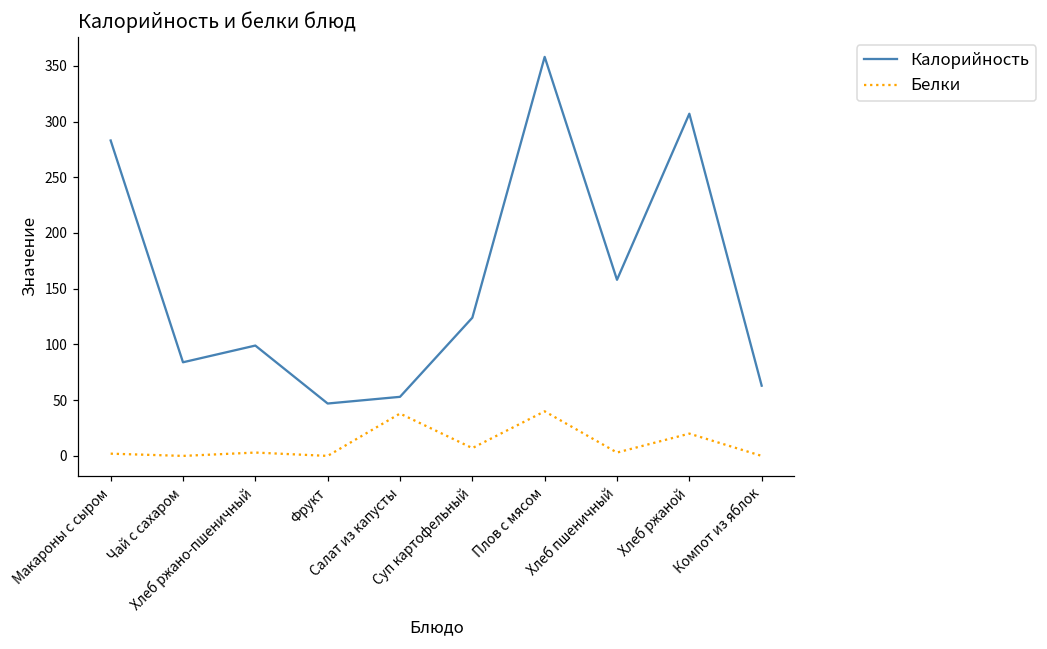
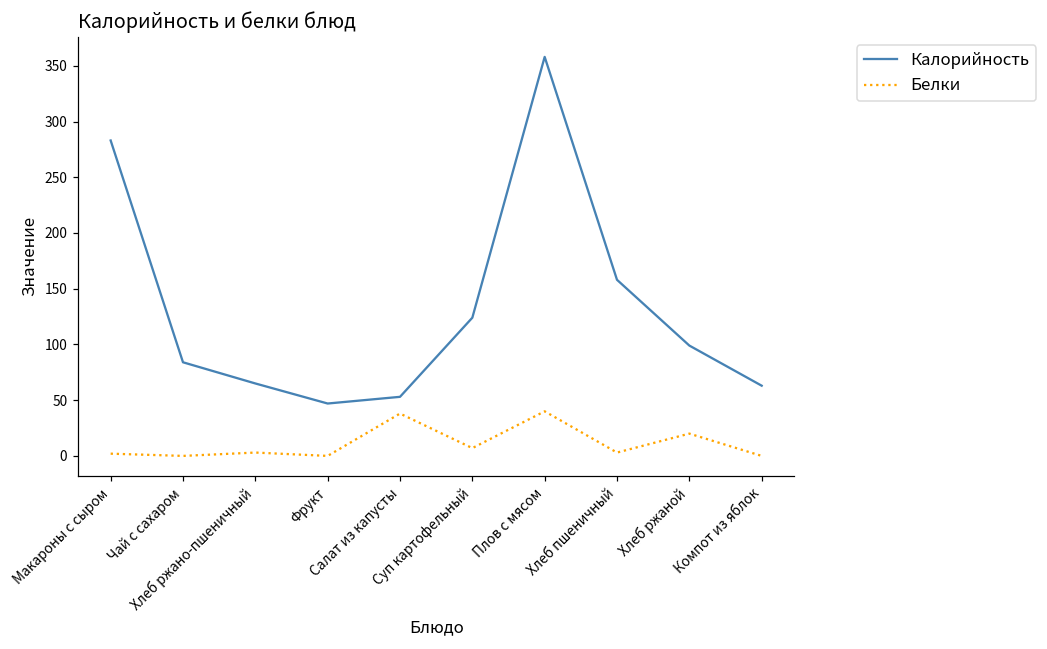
Калорийность, Хлеб ржано-пшеничный: 99 -> 65
Калорийность, Хлеб ржаной: 307 -> 99
